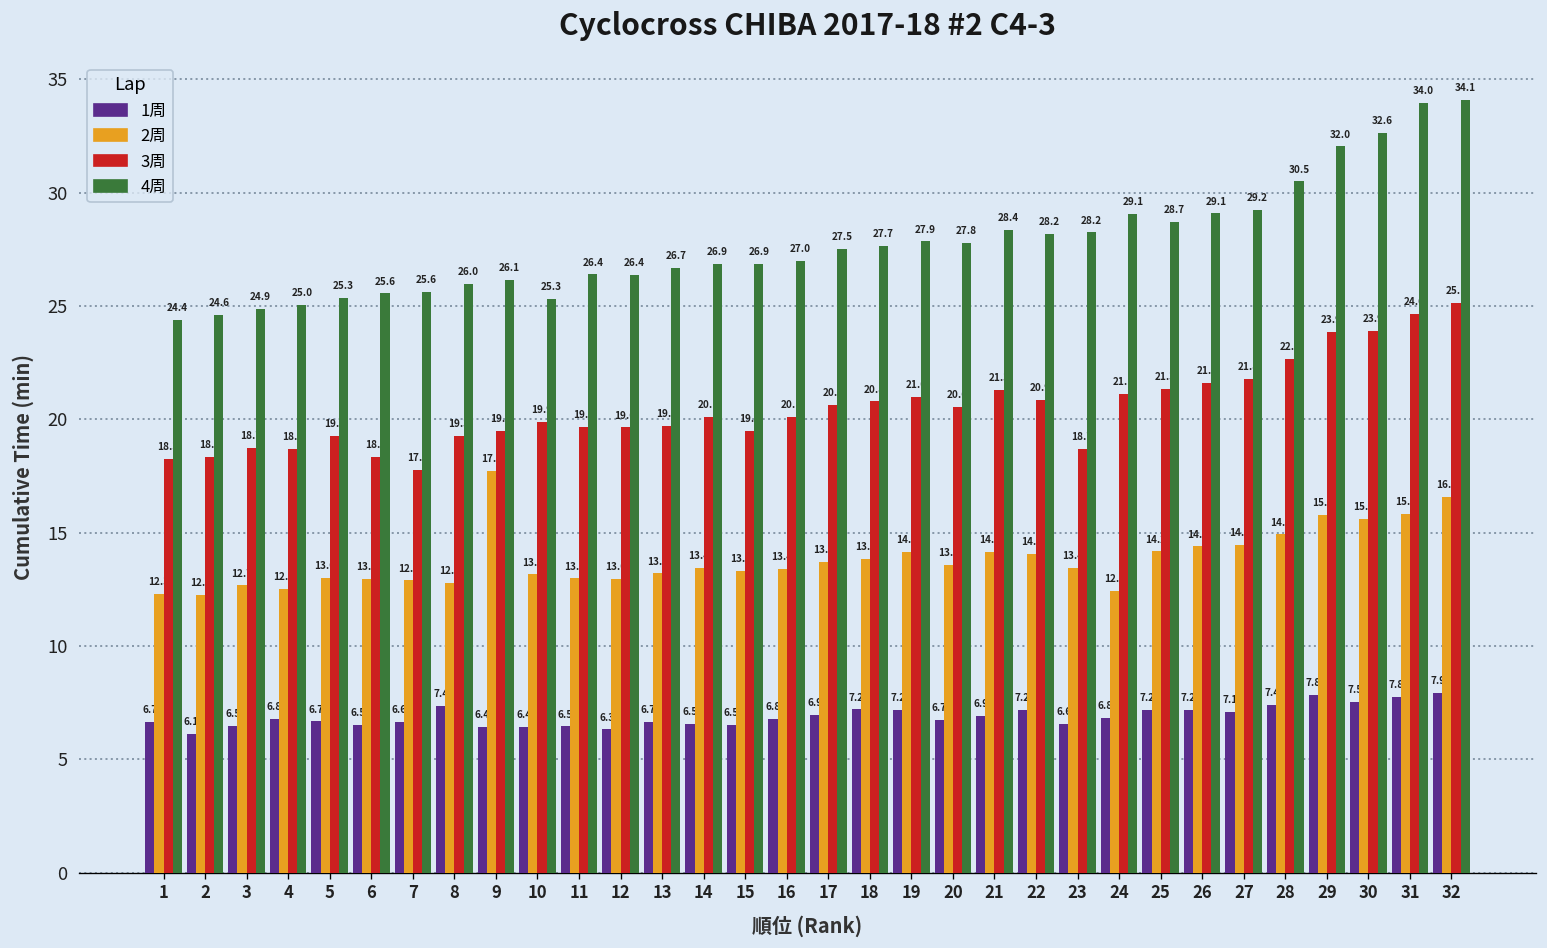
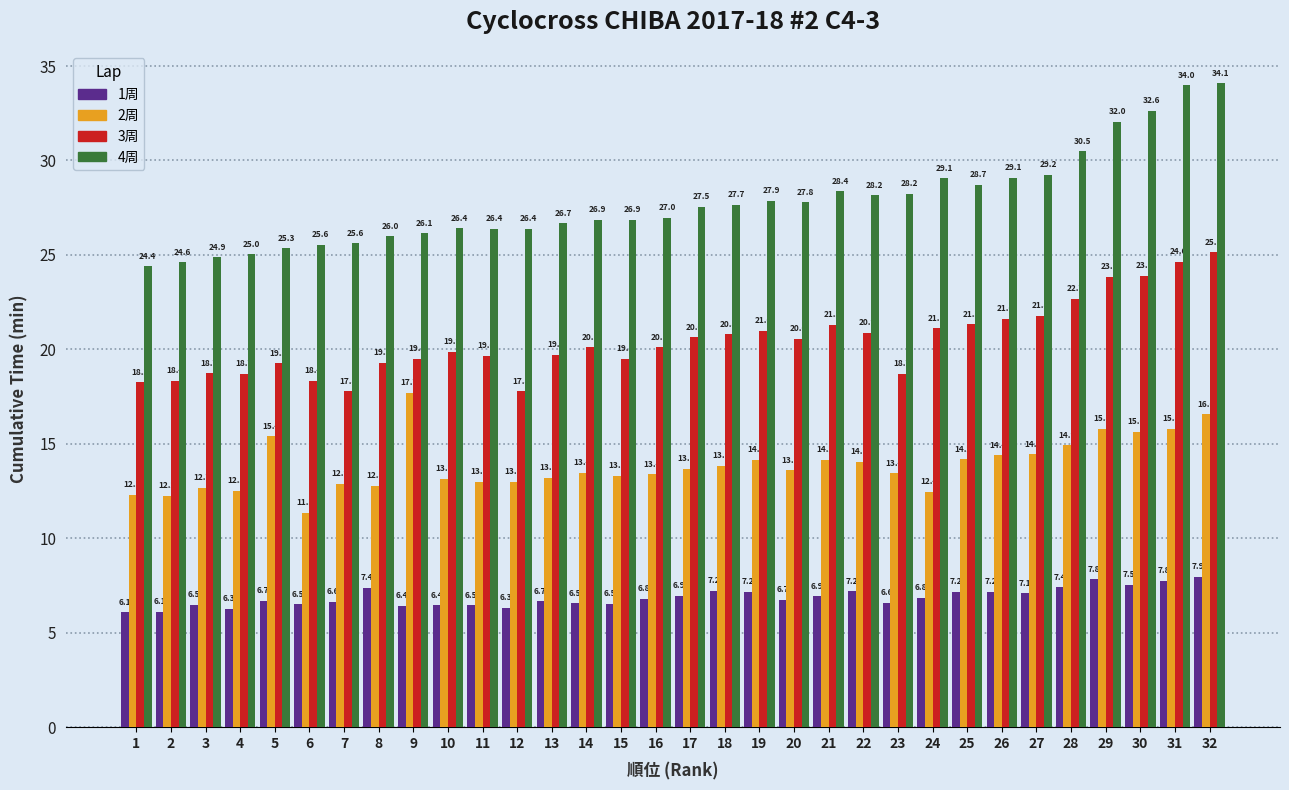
1周, 1: 6.7 -> 6.1
1周, 4: 6.8 -> 6.3
2周, 5: 13.0 -> 15.4
2周, 6: 13.0 -> 11.3
4周, 10: 25.3 -> 26.4
3周, 12: 19.6 -> 17.8
